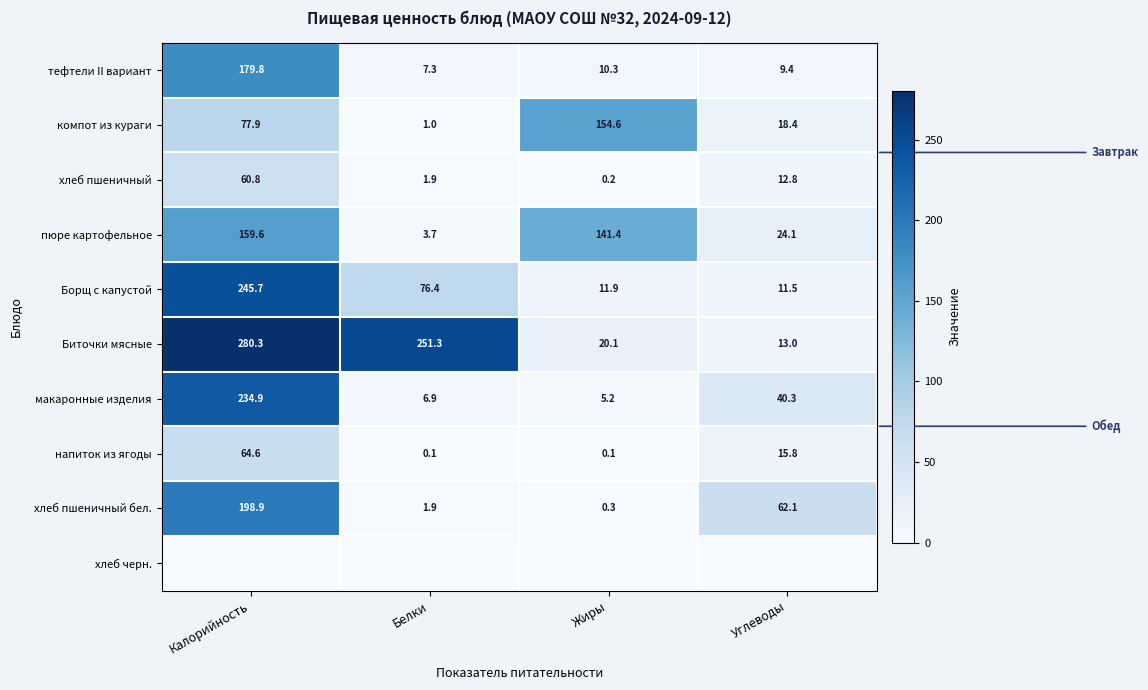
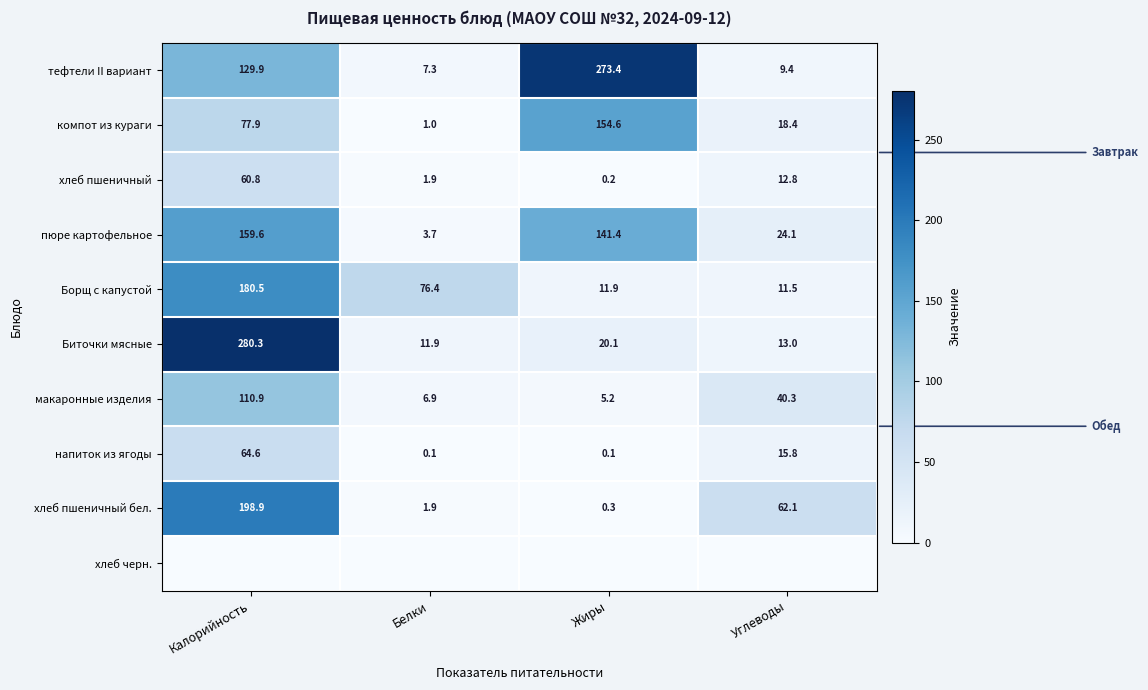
тефтели II вариант, Калорийность: 179.8 -> 129.9
тефтели II вариант, Жиры: 10.3 -> 273.4
Борщ с капустой, Калорийность: 245.7 -> 180.5
Биточки мясные, Белки: 251.3 -> 11.9
макаронные изделия, Калорийность: 234.9 -> 110.9
